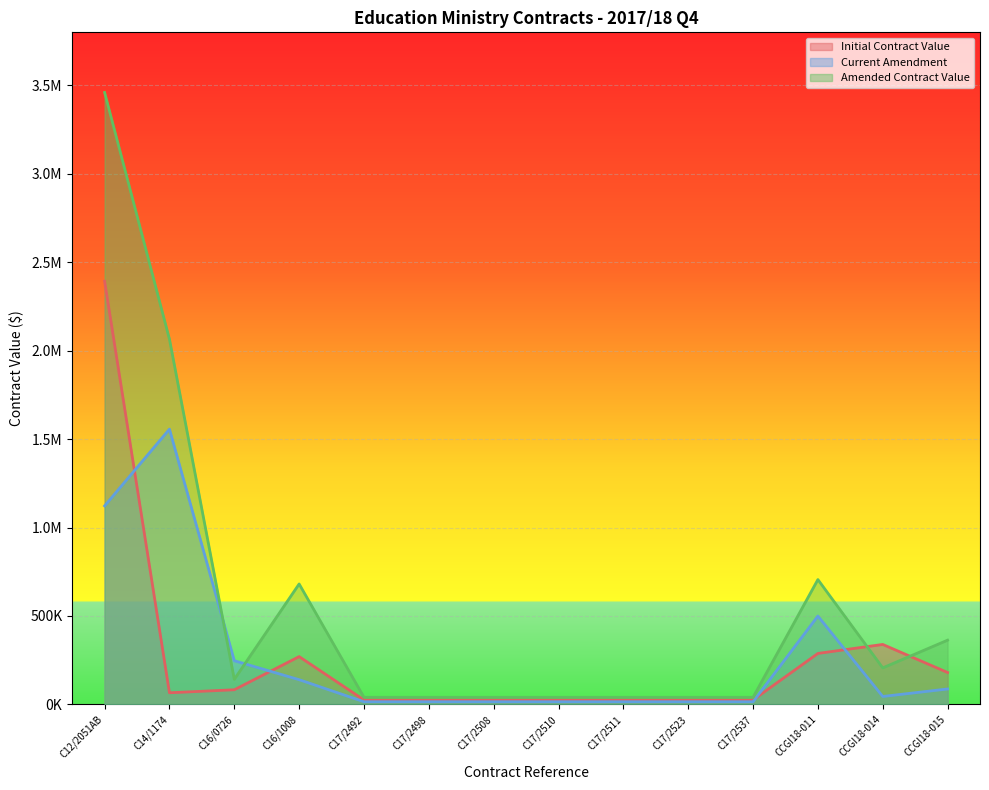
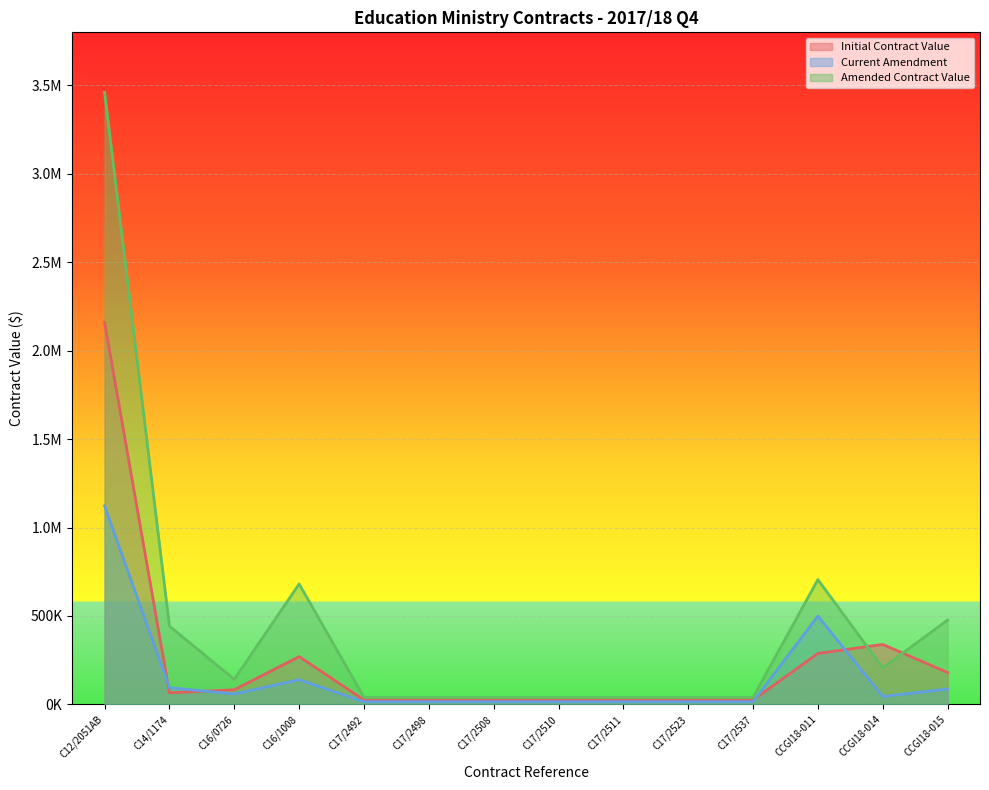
Initial Contract Value, C12/2051AB: 2390000 -> 2160000
Current Amendment, C14/1174: 1560000 -> 100000
Amended Contract Value, C14/1174: 2070000 -> 440000
Current Amendment, C16/0726: 250000 -> 60000
Amended Contract Value, CCGI18-015: 360000 -> 480000
